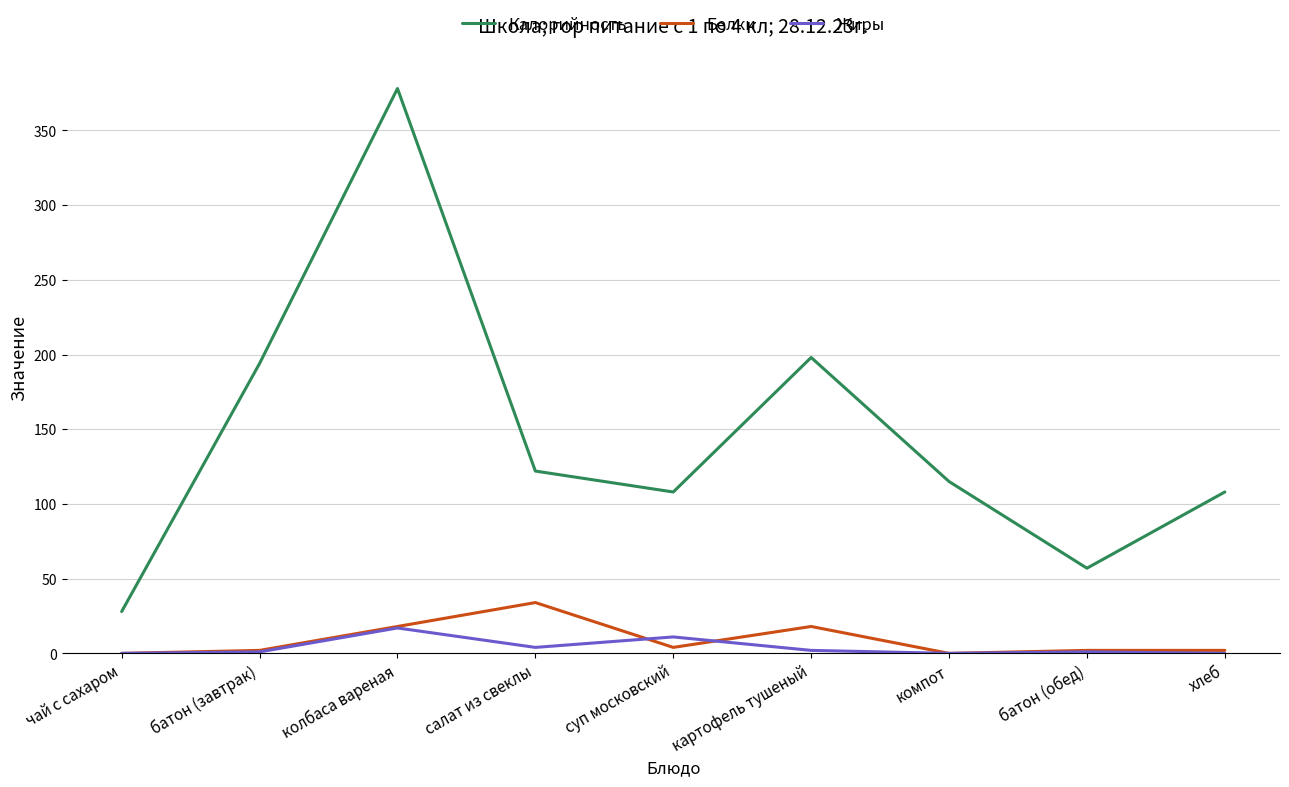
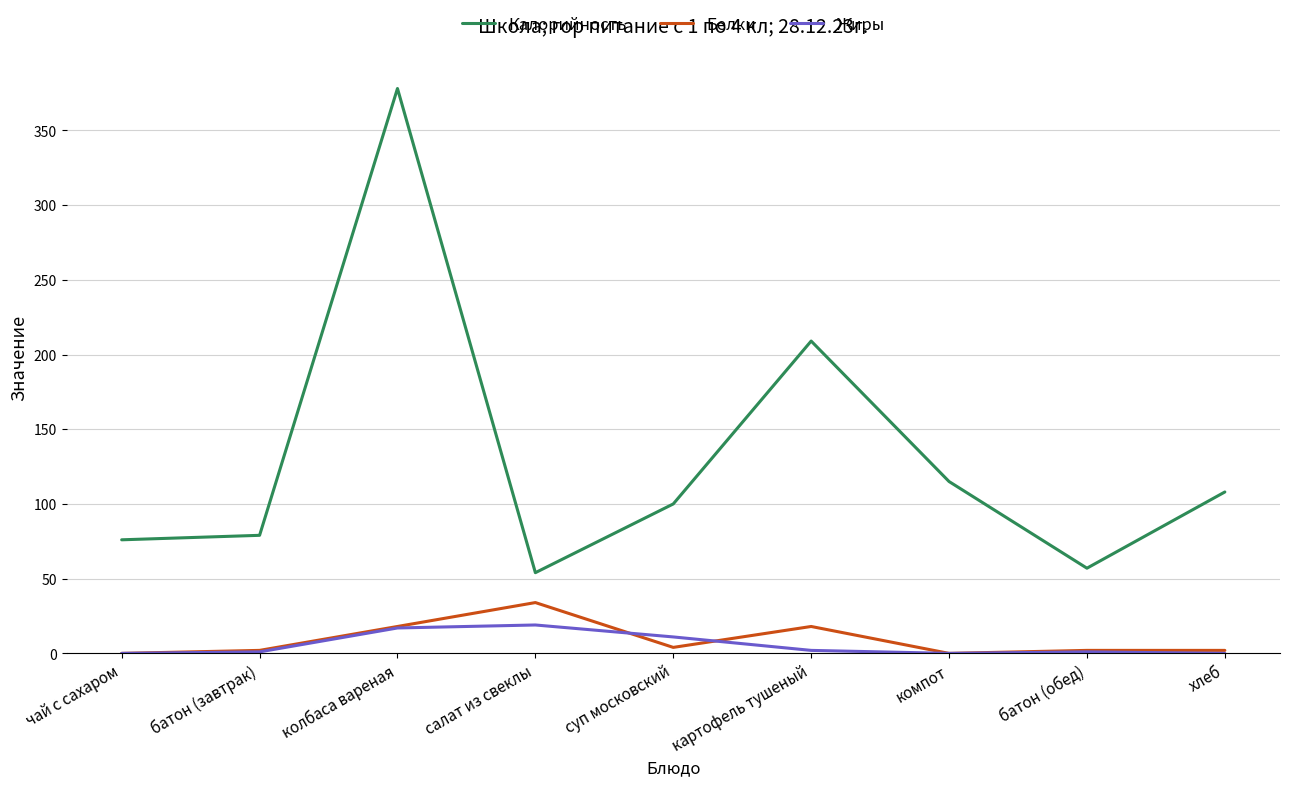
Калорийность, чай с сахаром: 28 -> 76
Калорийность, батон (завтрак): 194 -> 79
Калорийность, салат из свеклы: 122 -> 54
Жиры, салат из свеклы: 4 -> 19
Калорийность, суп московский: 108 -> 100
Калорийность, картофель тушеный: 198 -> 209
